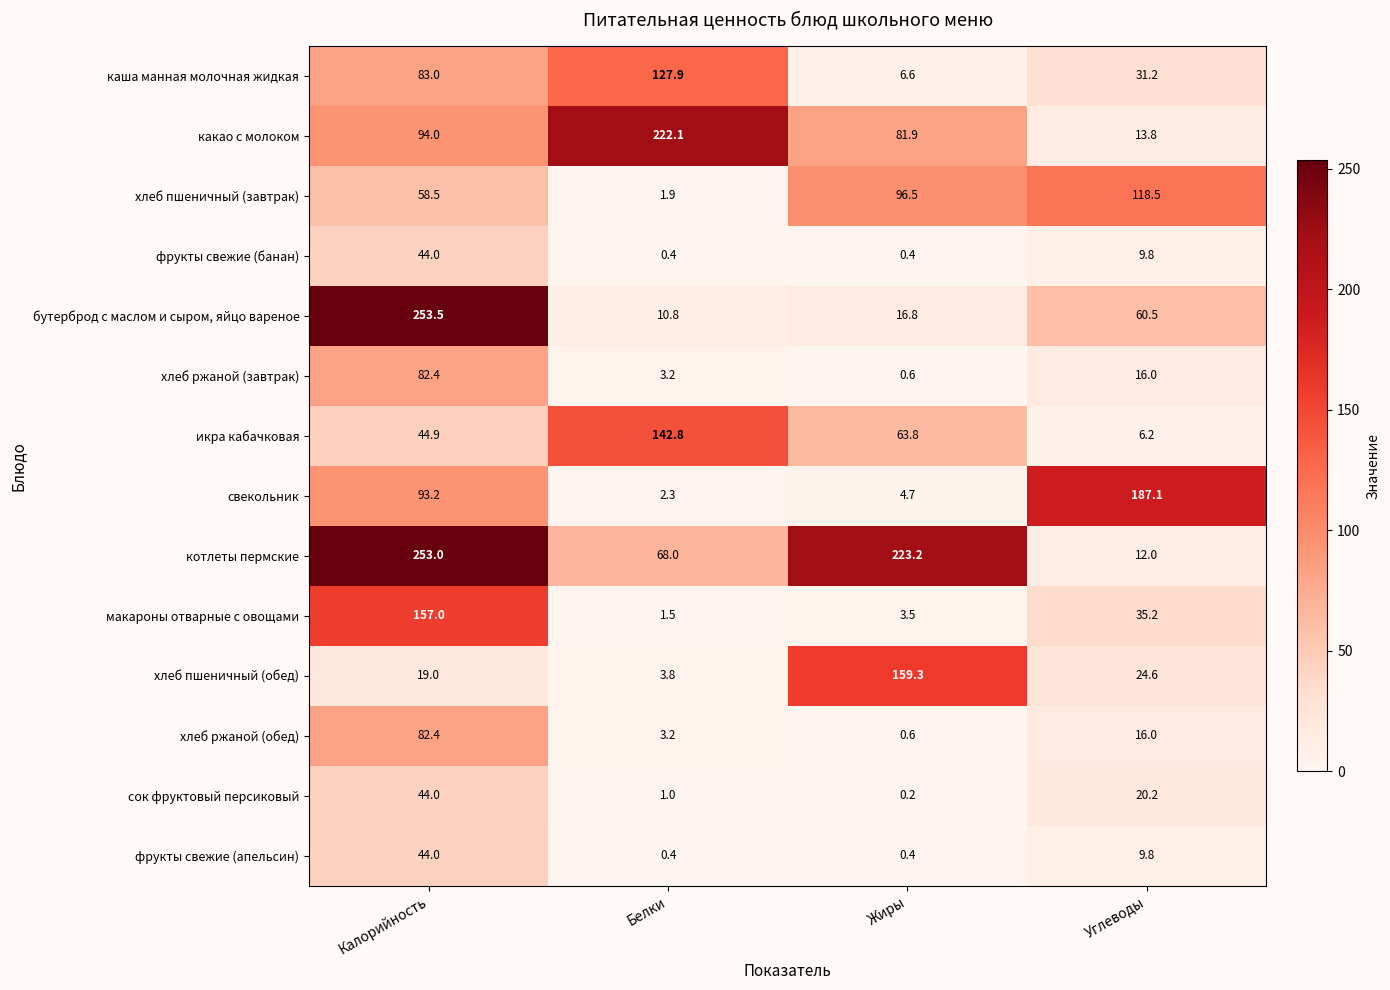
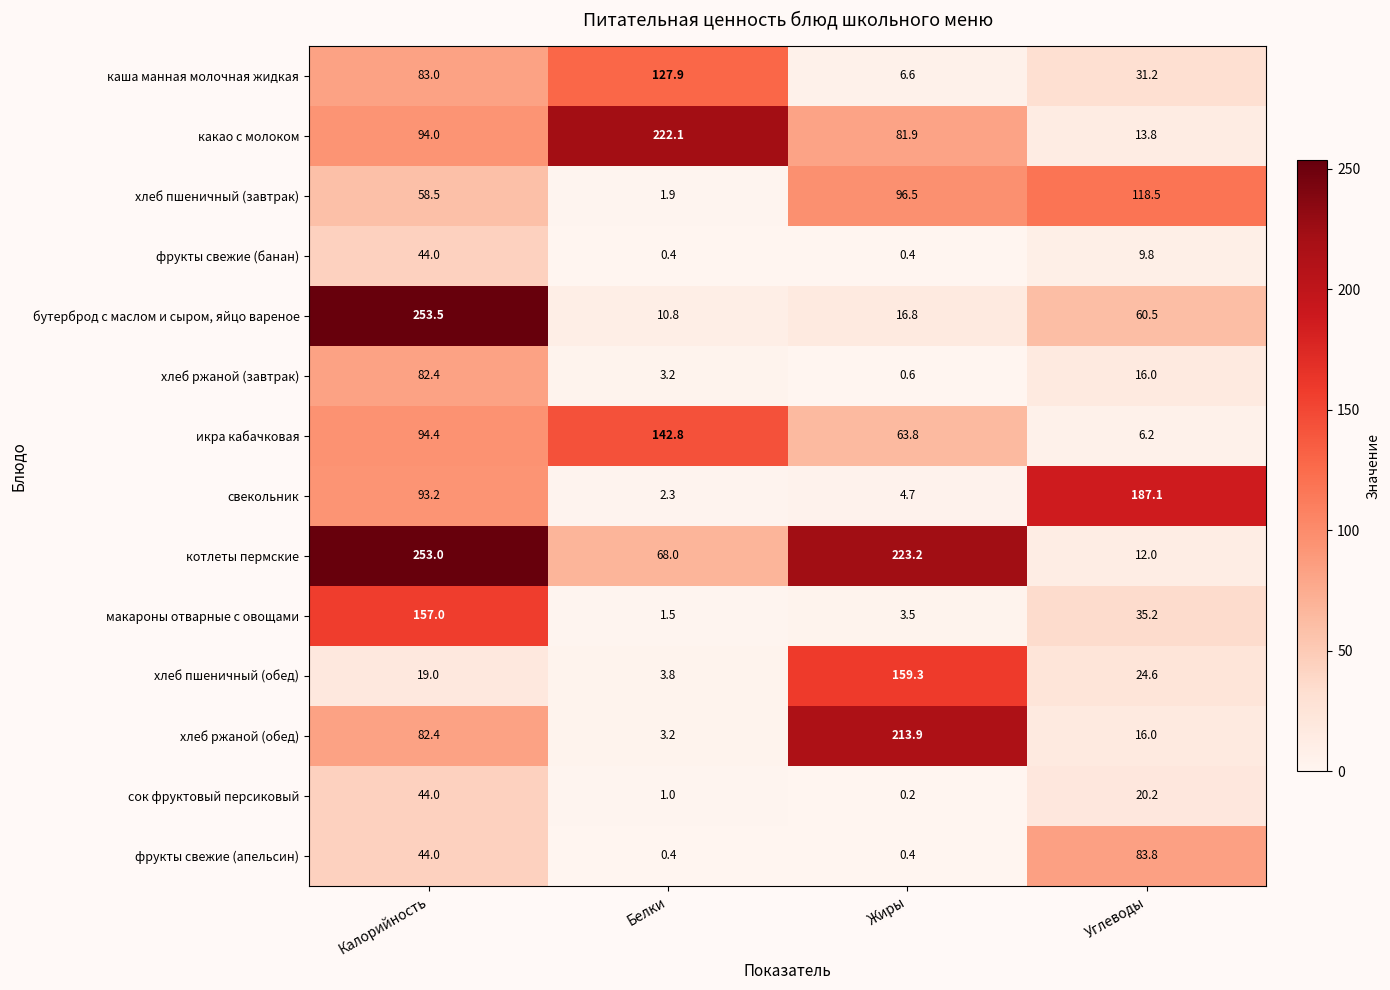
икра кабачковая, Калорийность: 44.9 -> 94.4
хлеб ржаной (обед), Жиры: 0.6 -> 213.9
фрукты свежие (апельсин), Углеводы: 9.8 -> 83.8
